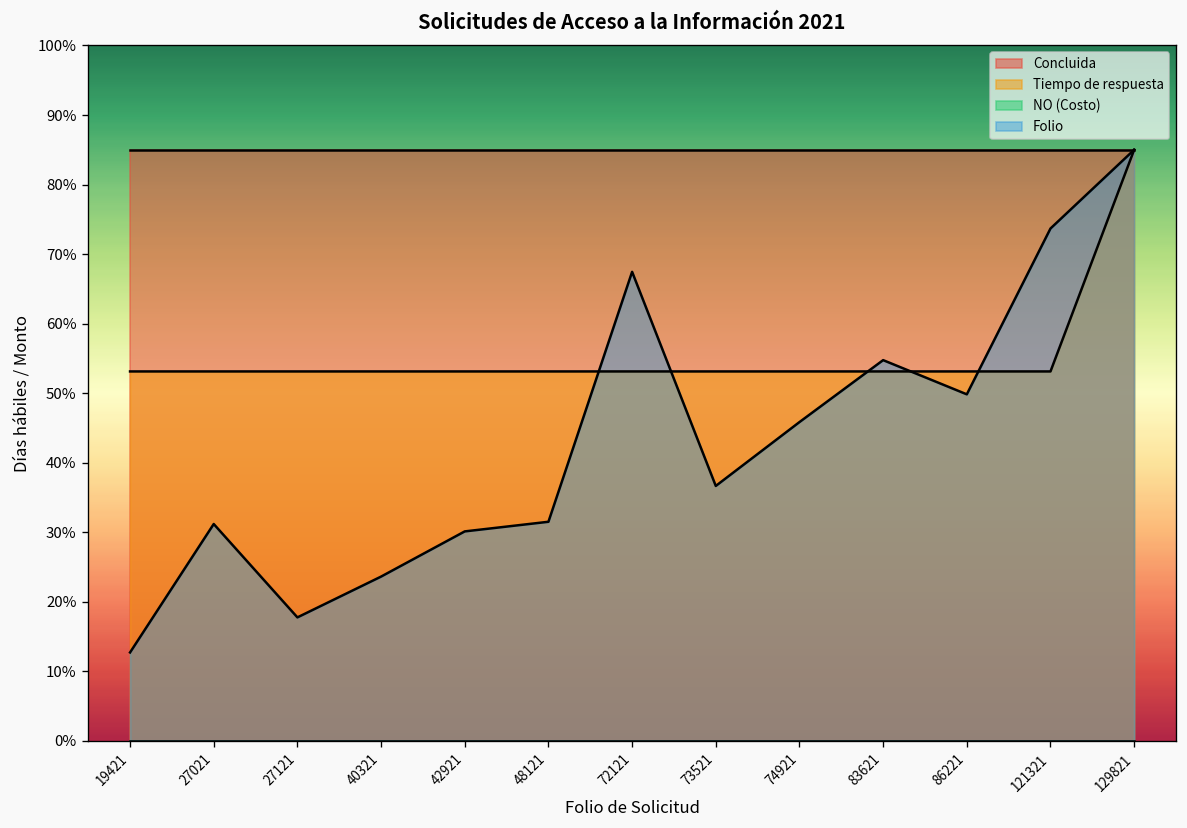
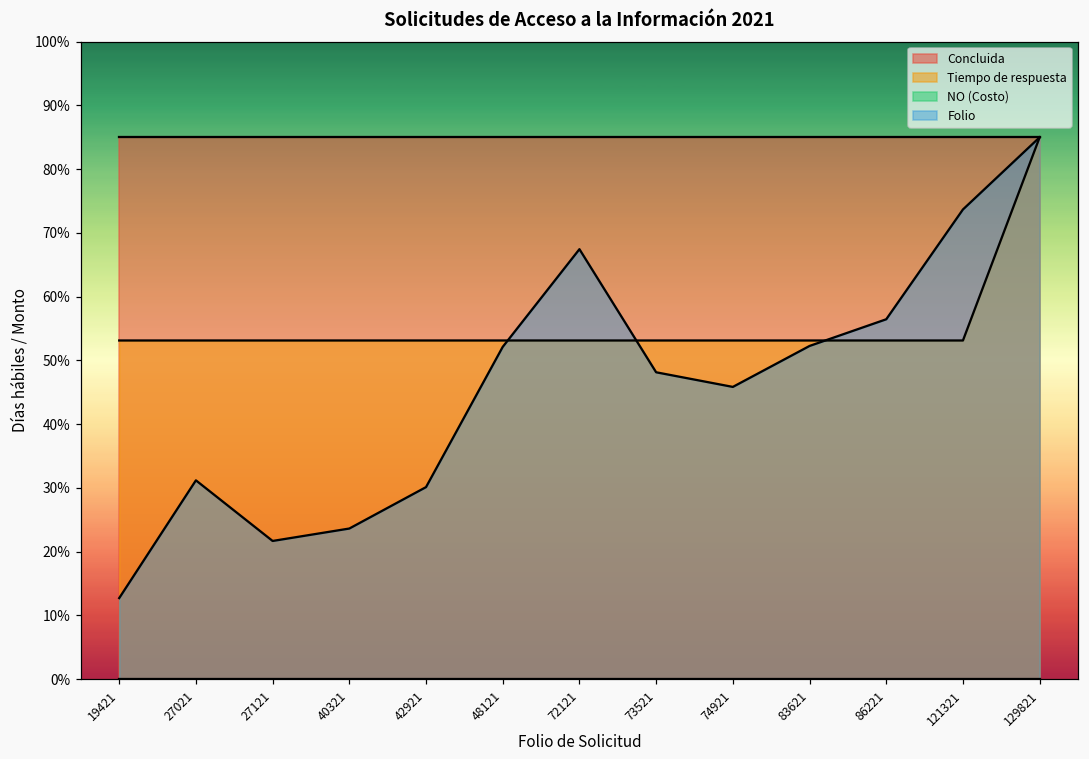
Folio, 27121: 18% -> 22%
Folio, 48121: 32% -> 52%
Folio, 73521: 37% -> 48%
Folio, 83621: 55% -> 52%
Folio, 86221: 50% -> 56%
